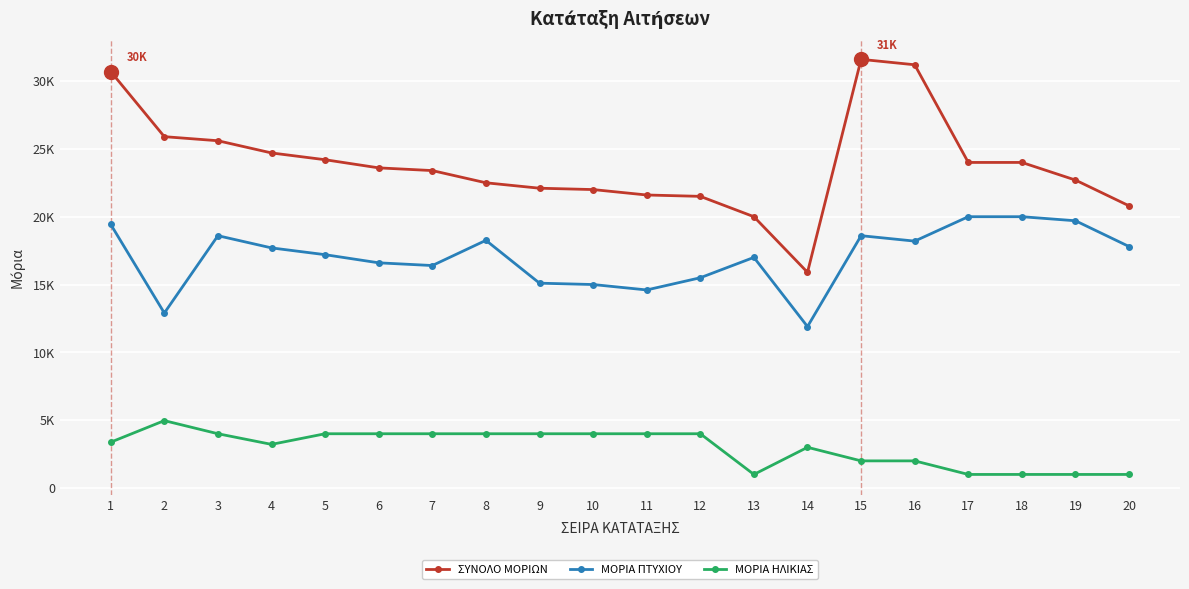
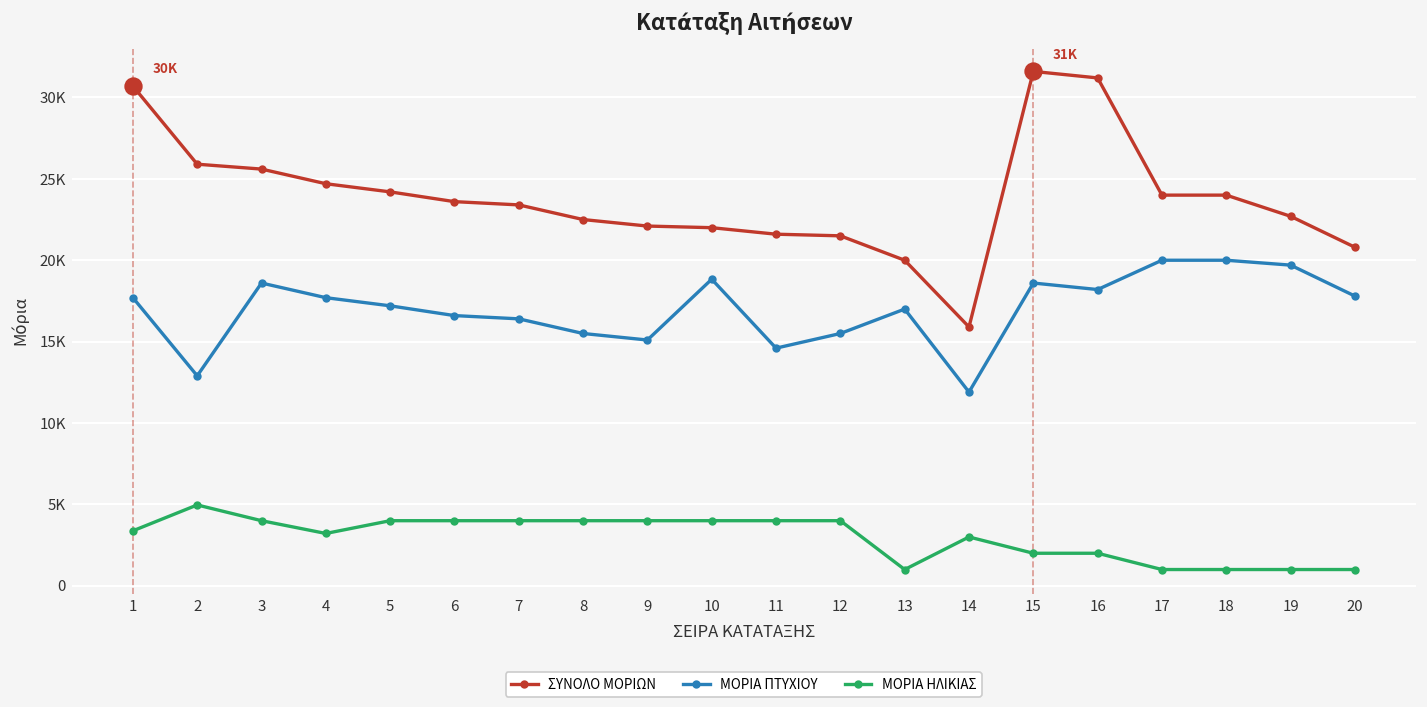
ΜΟΡΙΑ ΠΤΥΧΙΟΥ, 1: 19400 -> 17700
ΜΟΡΙΑ ΠΤΥΧΙΟΥ, 8: 18300 -> 15500
ΜΟΡΙΑ ΠΤΥΧΙΟΥ, 10: 15000 -> 18800
